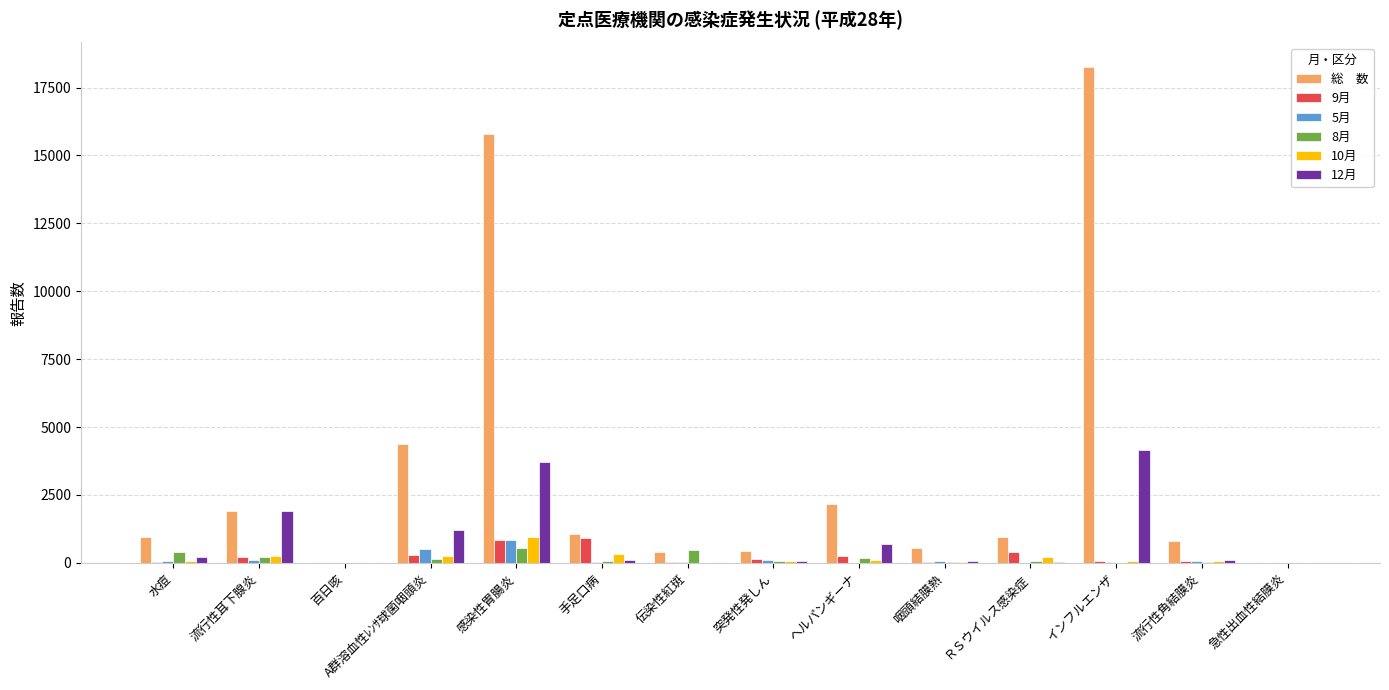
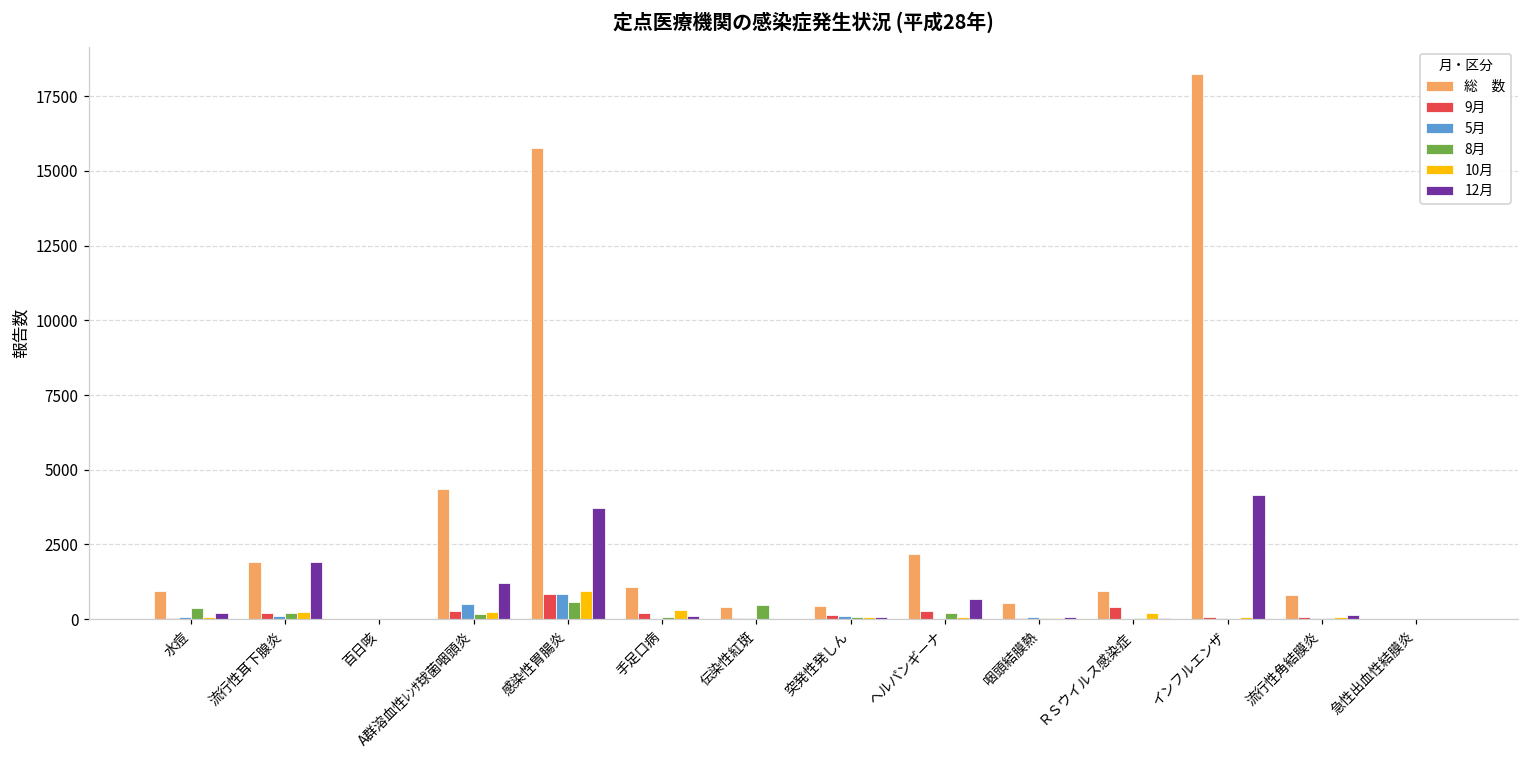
9月, 手足口病: 900 -> 200
